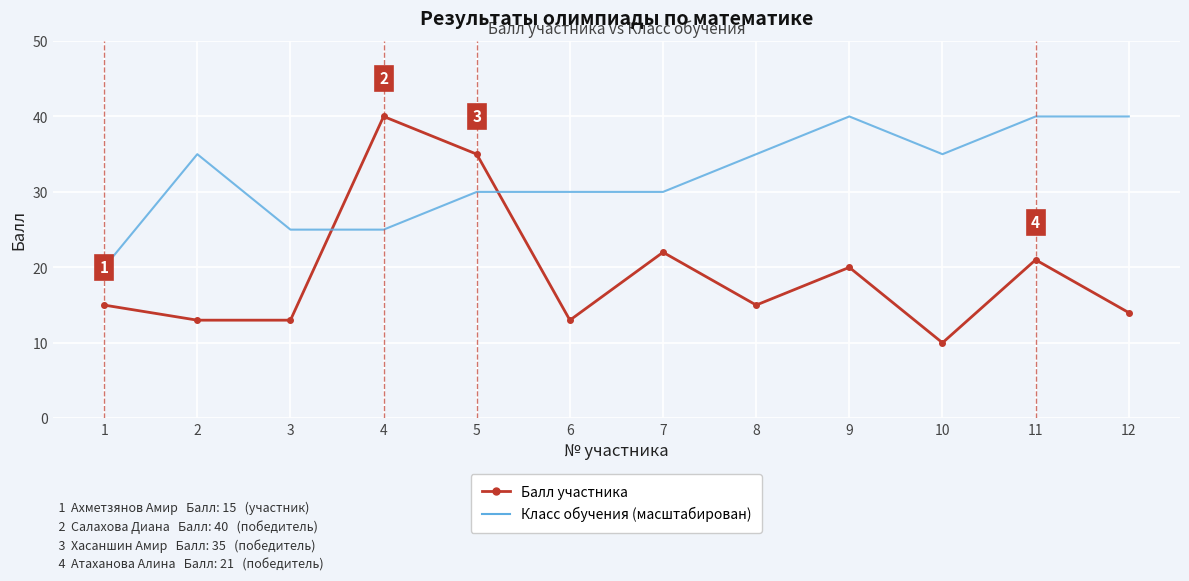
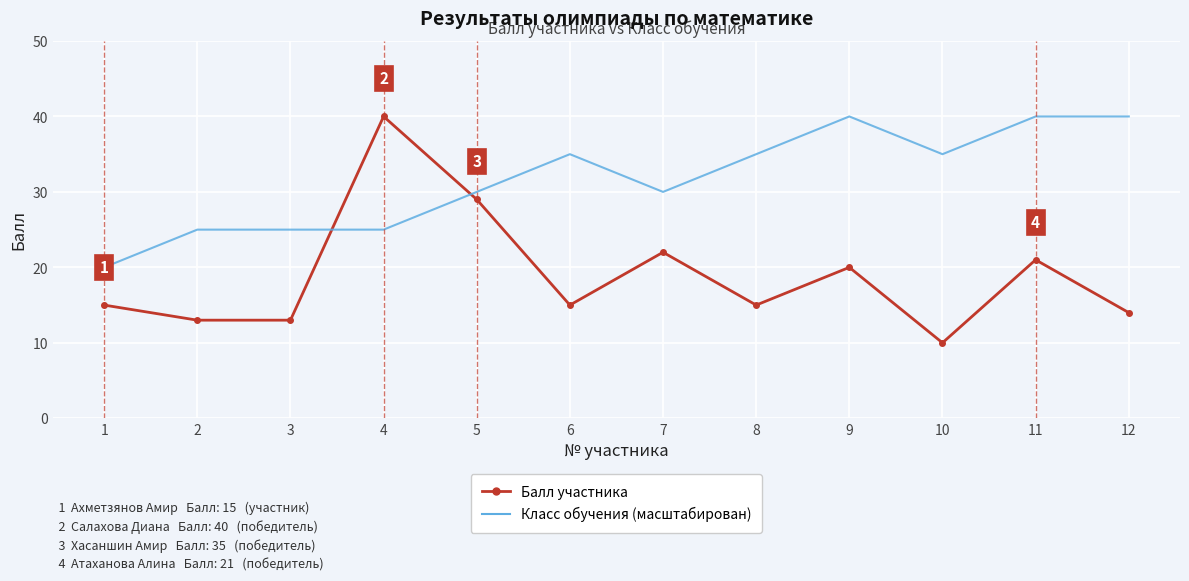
Класс обучения (масштабирован), 2: 35 -> 25
Балл участника, 5: 35 -> 29
Балл участника, 6: 13 -> 15
Класс обучения (масштабирован), 6: 30 -> 35
